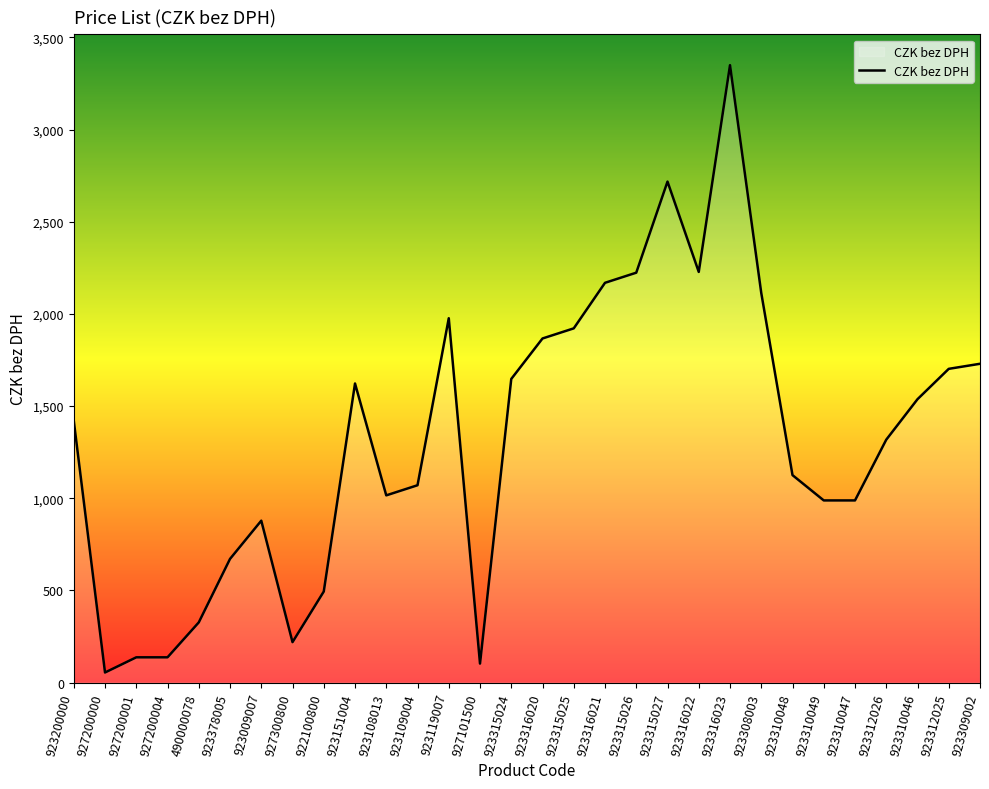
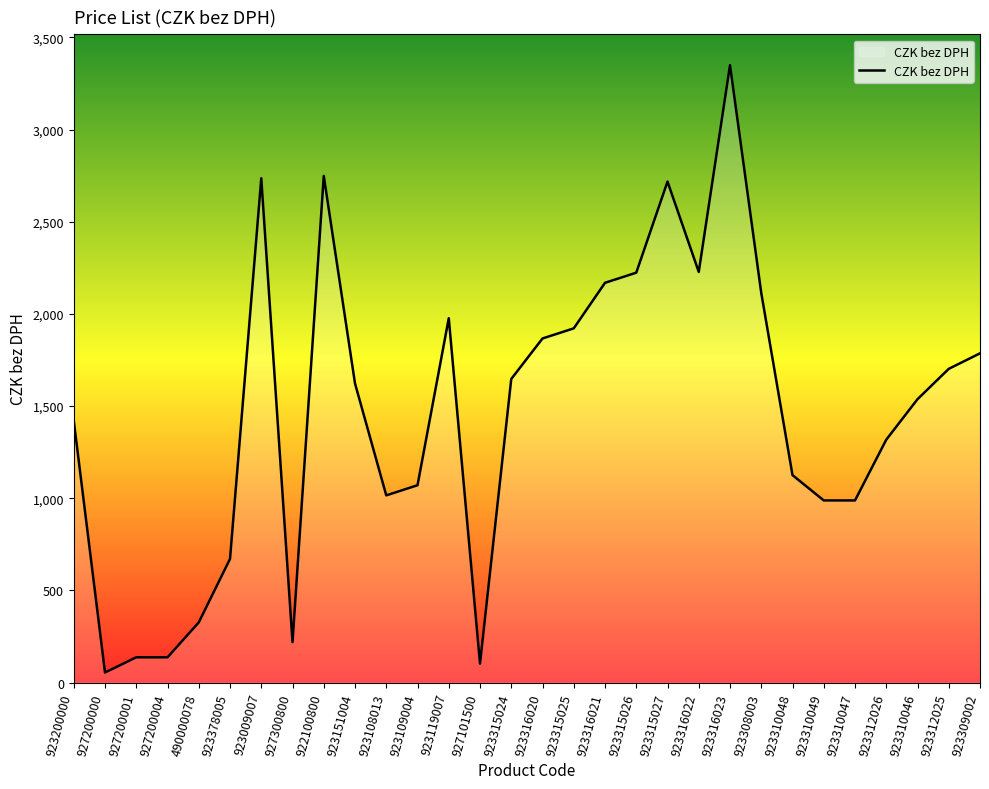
923009007: 880 -> 2,740
922100800: 490 -> 2,750
923309002: 1,730 -> 1,790
